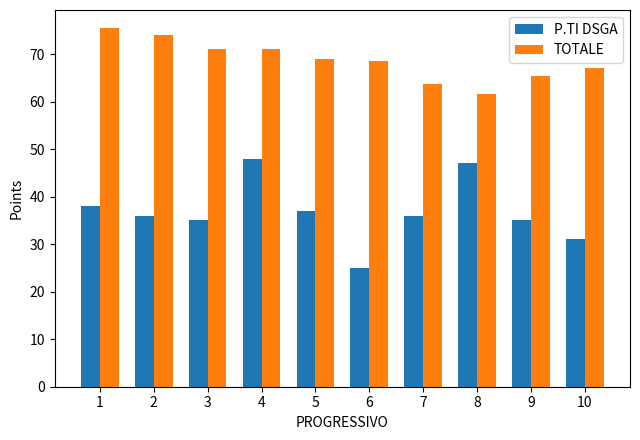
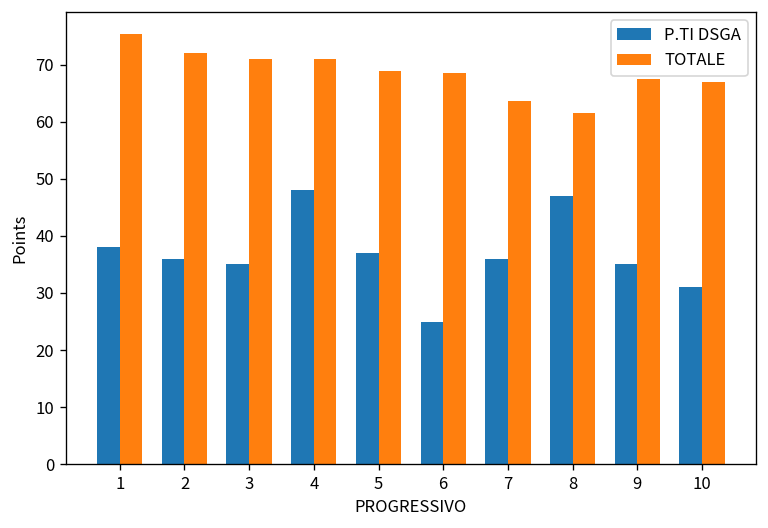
TOTALE, 2: 74 -> 72
TOTALE, 9: 65 -> 68
